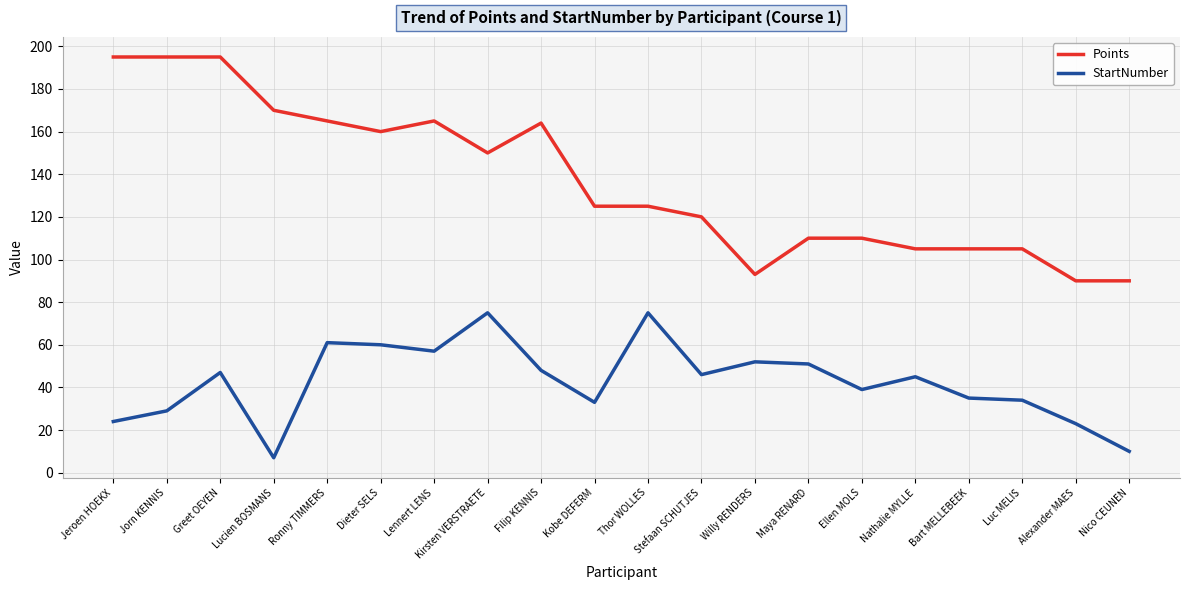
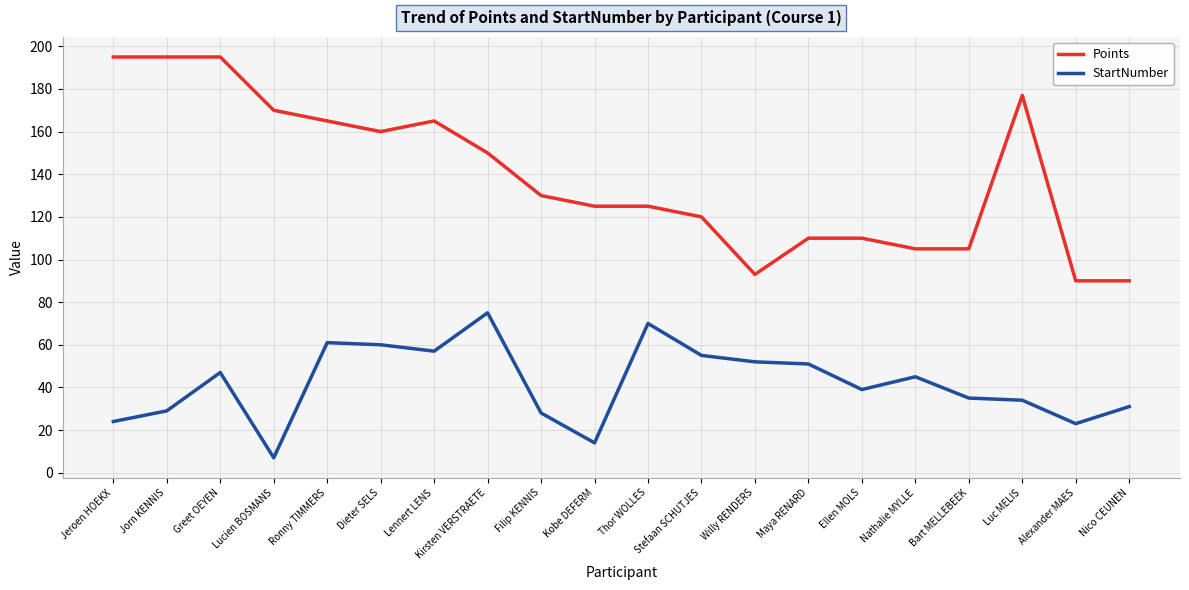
Points, Filip KENNIS: 164 -> 130
StartNumber, Filip KENNIS: 48 -> 28
StartNumber, Kobe DEFERM: 33 -> 14
StartNumber, Thor WOLLES: 75 -> 70
StartNumber, Stefaan SCHUTJES: 46 -> 55
Points, Luc MELIS: 105 -> 177
StartNumber, Nico CEUNEN: 10 -> 31
